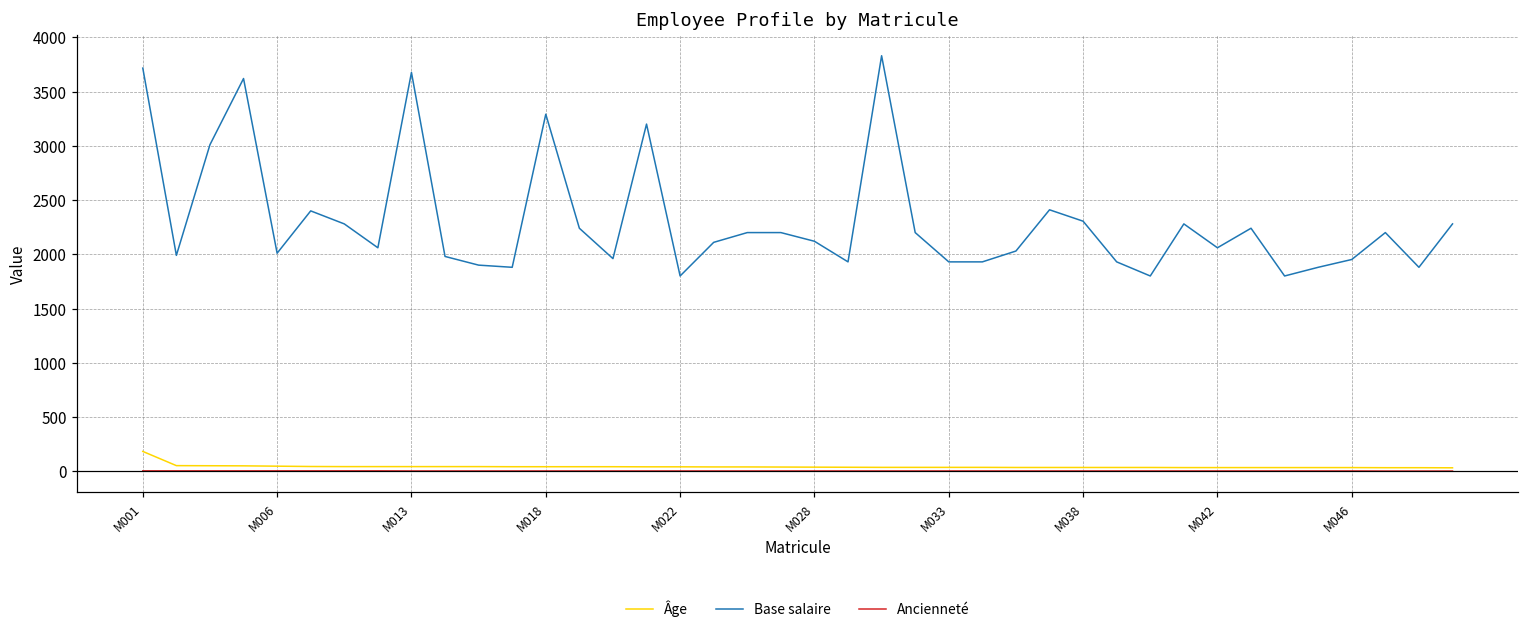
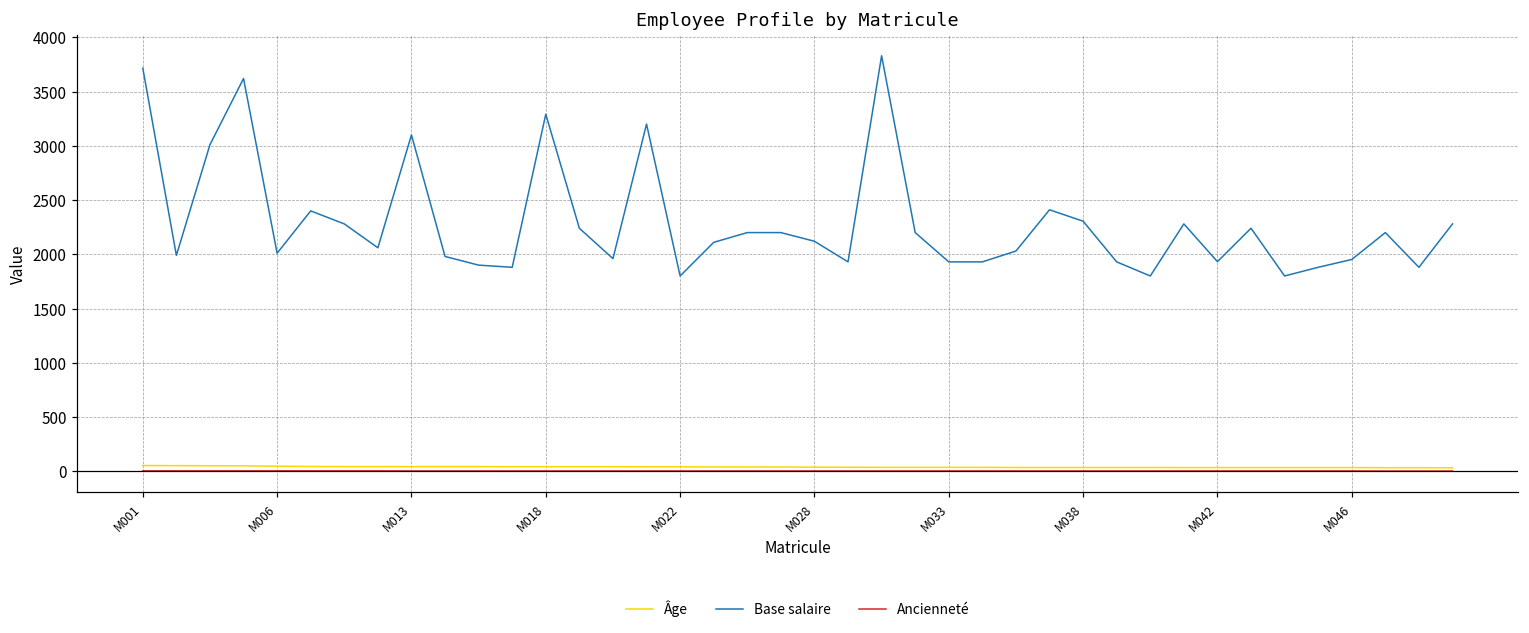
Âge, M001: 200 -> 100
Base salaire, M013: 3700 -> 3100
Base salaire, M042: 2100 -> 1900
